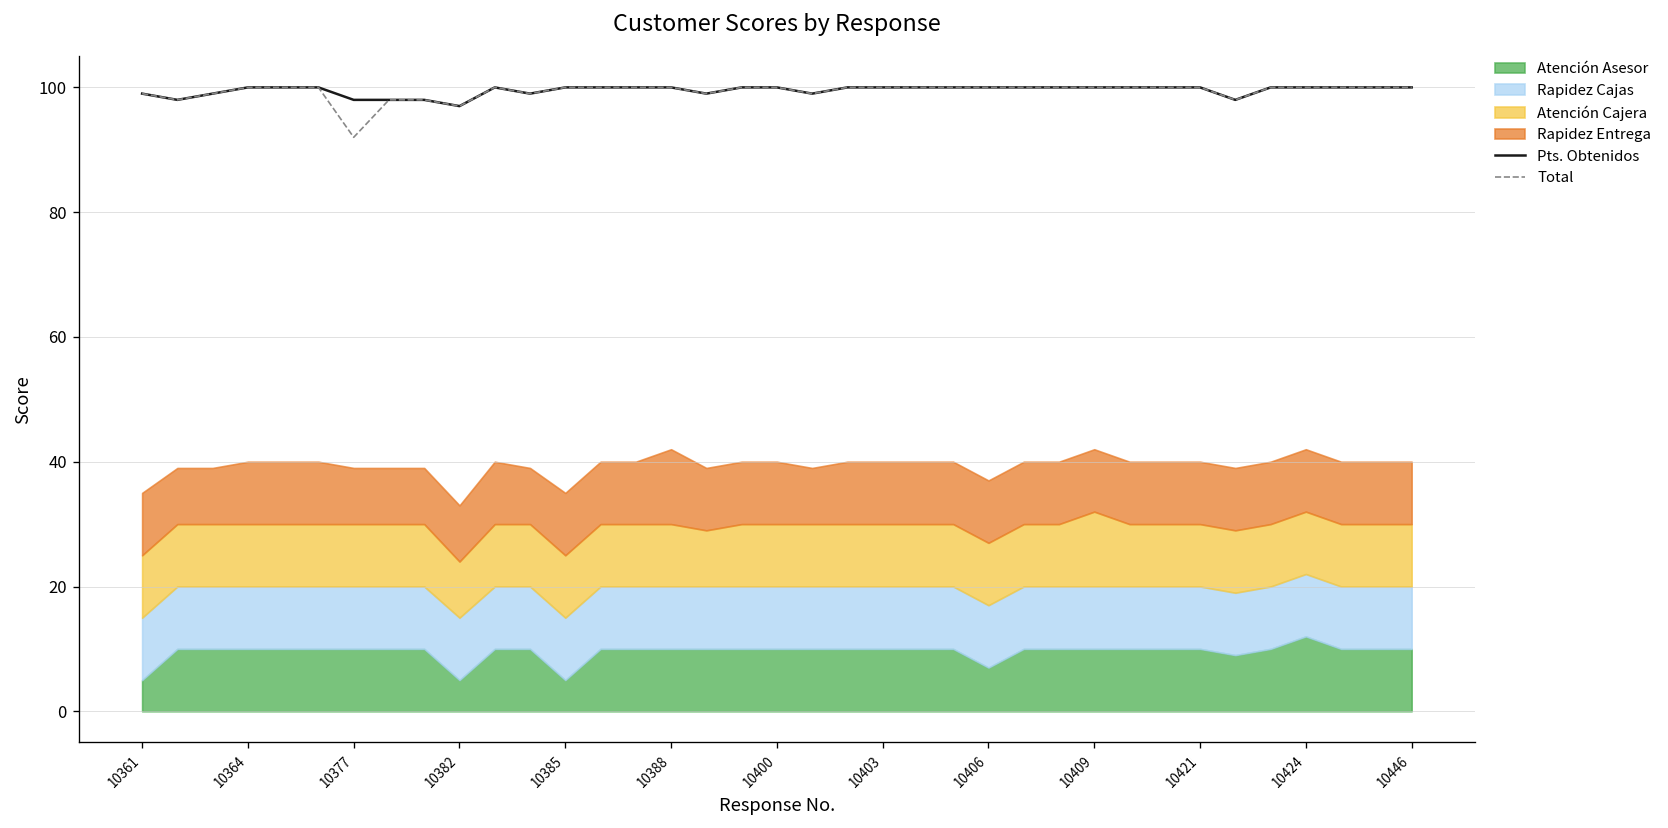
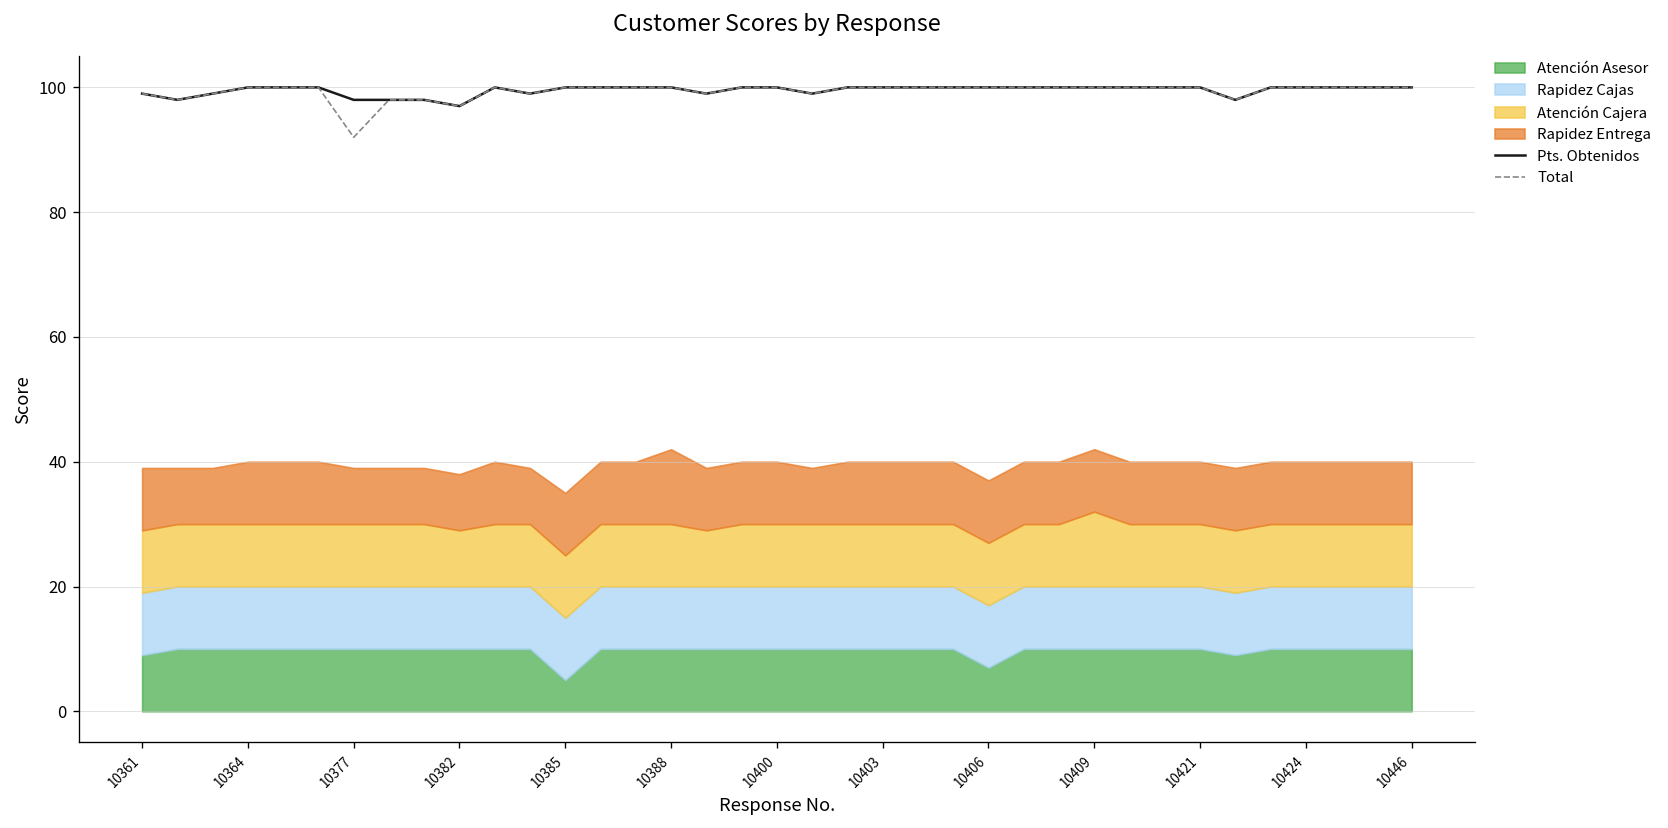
Atención Asesor, 10361: 5 -> 9
Atención Asesor, 10382: 5 -> 10
Atención Asesor, 10424: 12 -> 10
